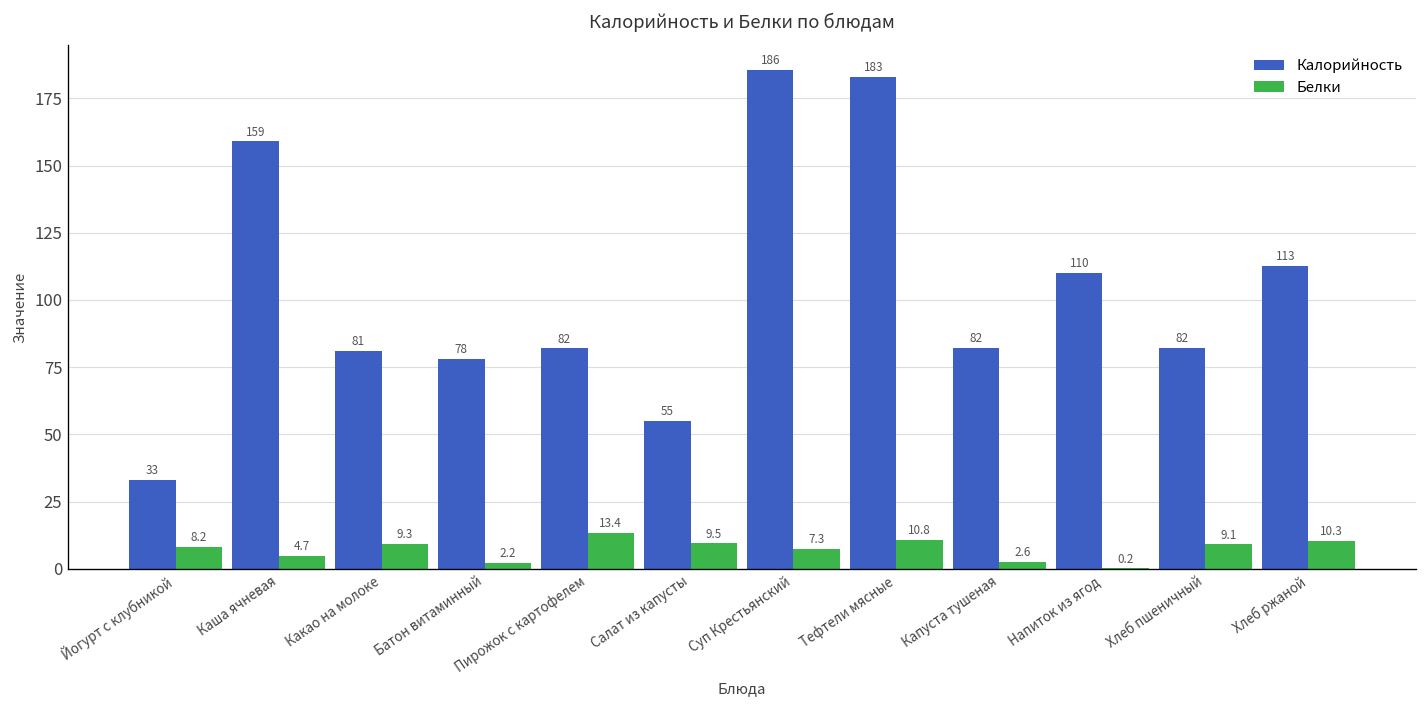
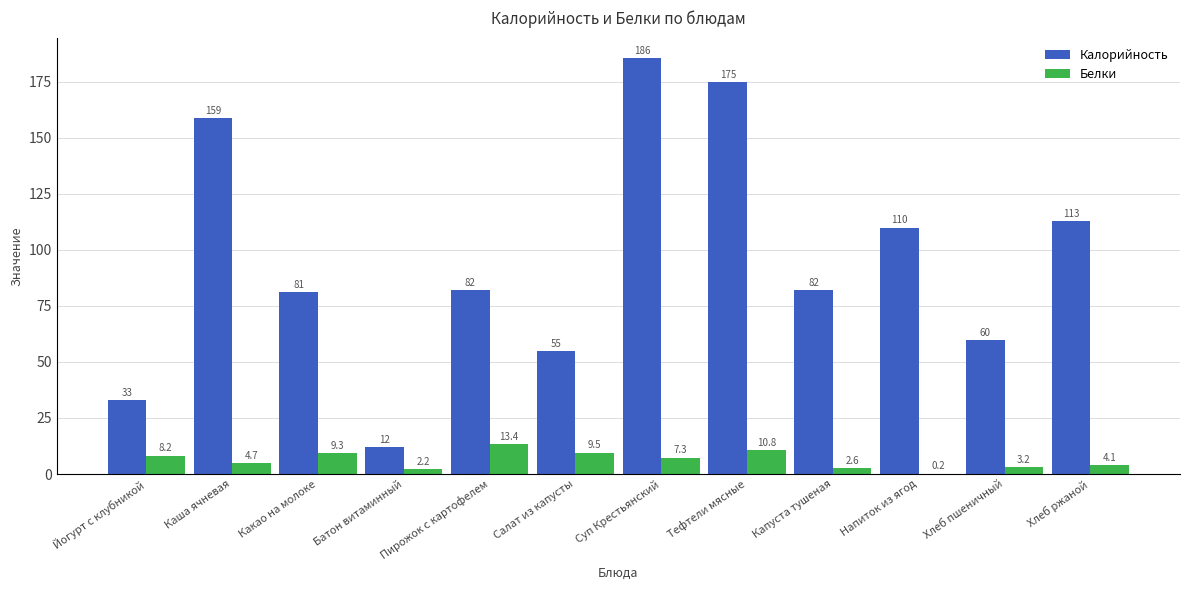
Калорийность, Батон витаминный: 78 -> 12
Калорийность, Тефтели мясные: 183 -> 175
Калорийность, Хлеб пшеничный: 82 -> 60
Белки, Хлеб пшеничный: 9.1 -> 3.2
Белки, Хлеб ржаной: 10.3 -> 4.1
